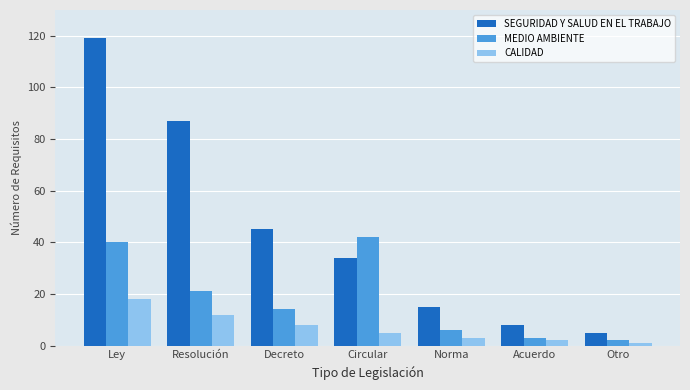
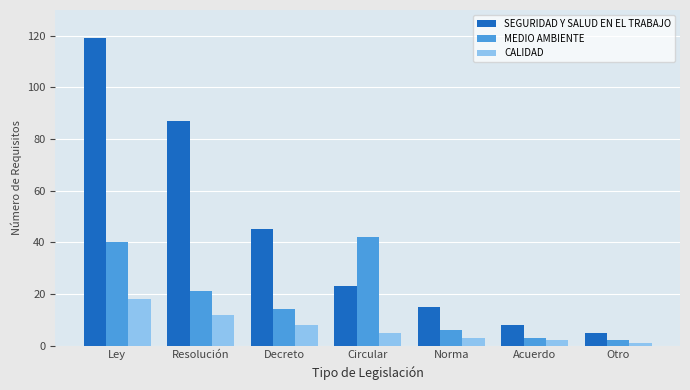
SEGURIDAD Y SALUD EN EL TRABAJO, Circular: 34 -> 23
